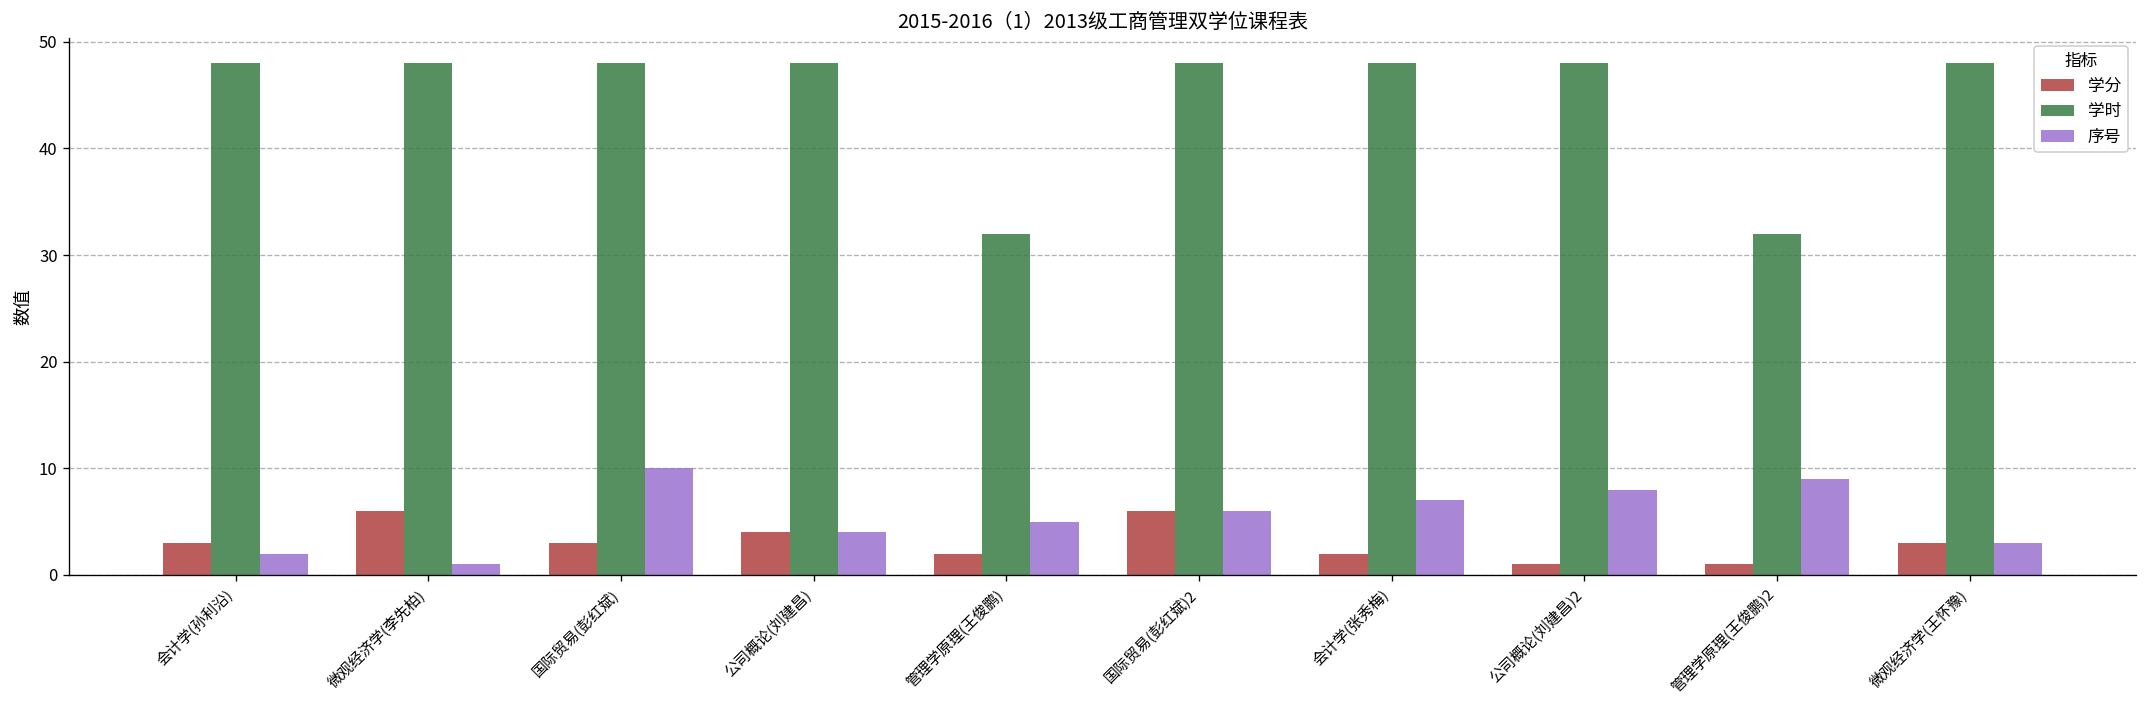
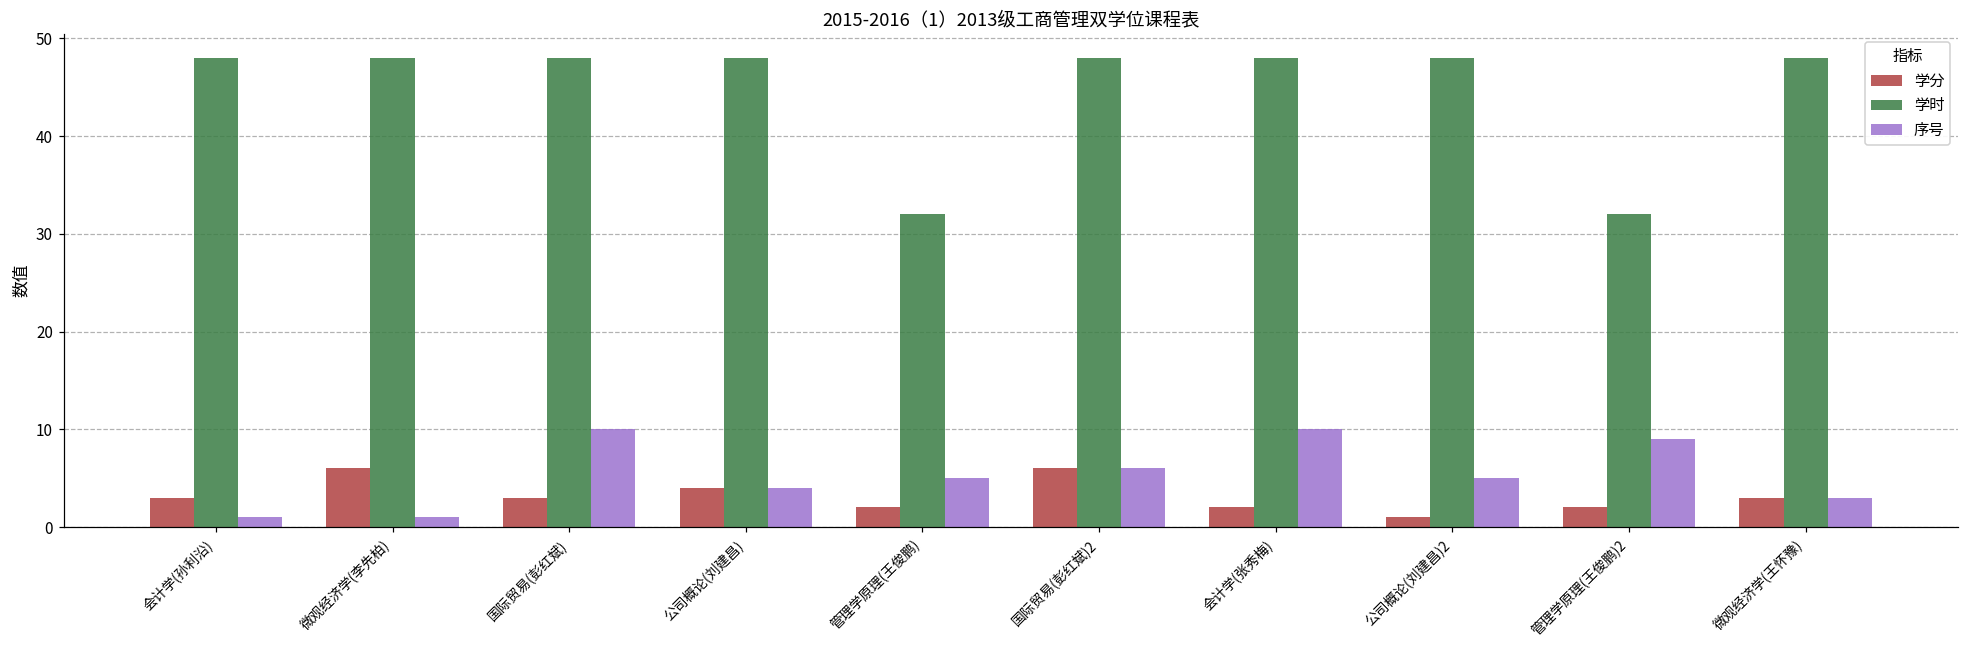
序号, 会计学(孙利沿): 2 -> 1
序号, 会计学(张秀梅): 7 -> 10
序号, 公司概论(刘建昌)2: 8 -> 5
学分, 管理学原理(王俊鹏)2: 1 -> 2
